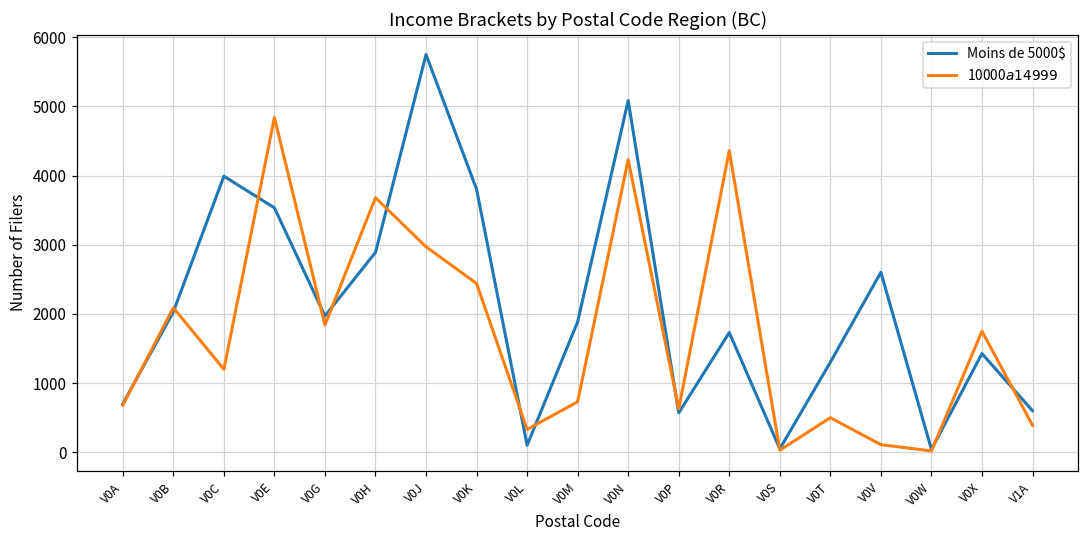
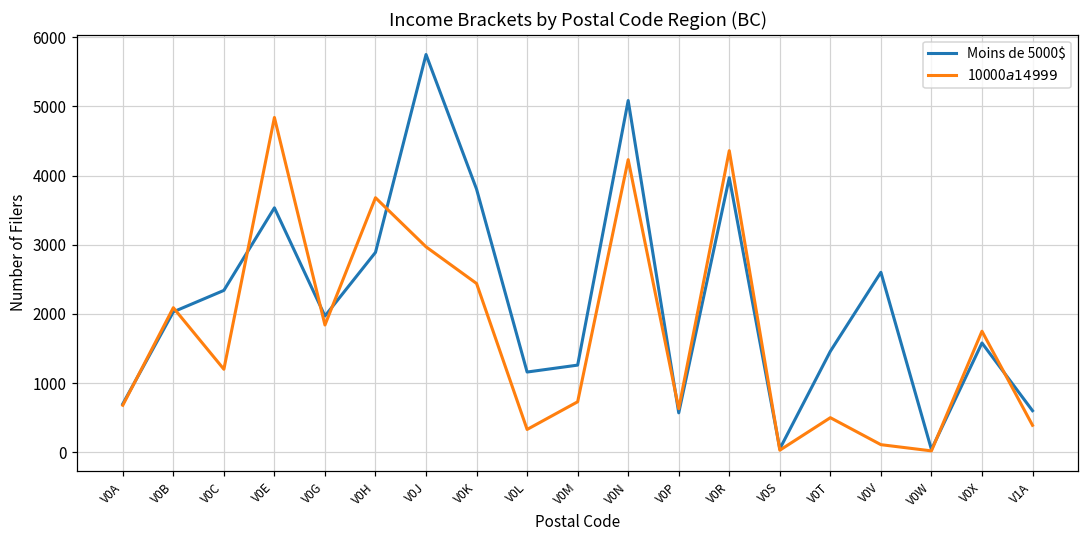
Moins de 5000$, V0C: 4000 -> 2300
Moins de 5000$, V0L: 100 -> 1200
Moins de 5000$, V0M: 1900 -> 1300
Moins de 5000$, V0R: 1700 -> 4000
Moins de 5000$, V0T: 1300 -> 1500
Moins de 5000$, V0X: 1400 -> 1600
